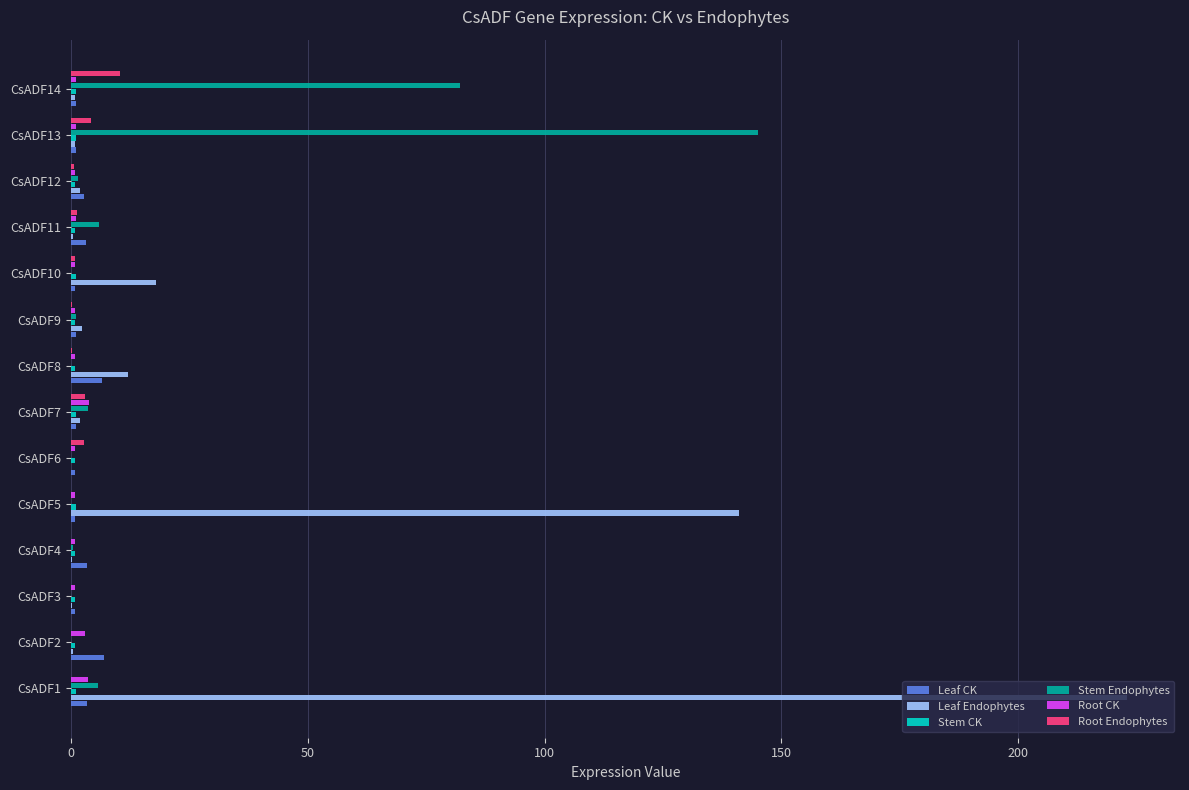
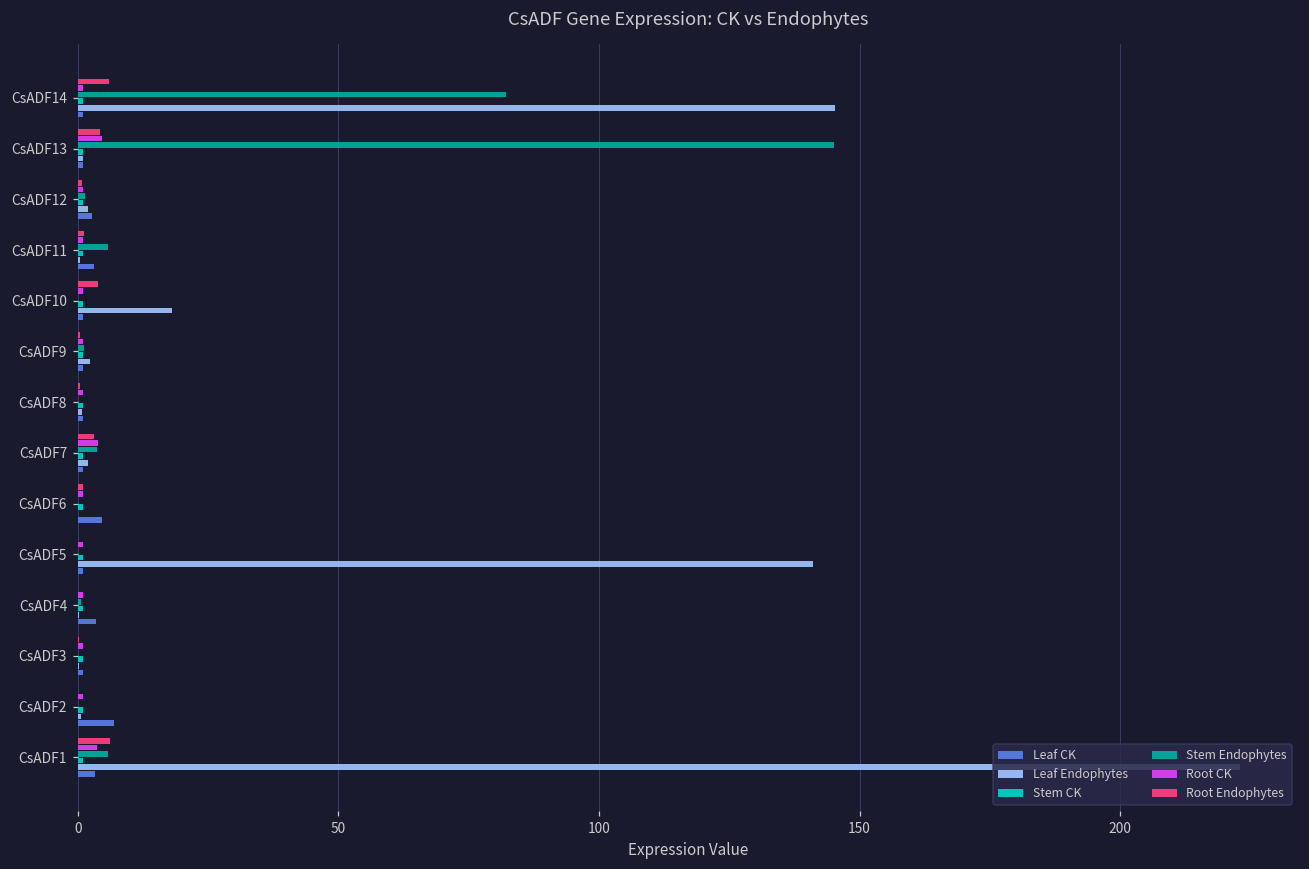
Root Endophytes, CsADF14: 10 -> 6
Leaf Endophytes, CsADF14: 1 -> 145
Root CK, CsADF13: 1 -> 5
Root Endophytes, CsADF10: 1 -> 4
Leaf Endophytes, CsADF8: 12 -> 1
Leaf CK, CsADF8: 7 -> 1
Root Endophytes, CsADF6: 3 -> 1
Leaf CK, CsADF6: 1 -> 5
Root CK, CsADF2: 3 -> 1
Root Endophytes, CsADF1: 0 -> 6
